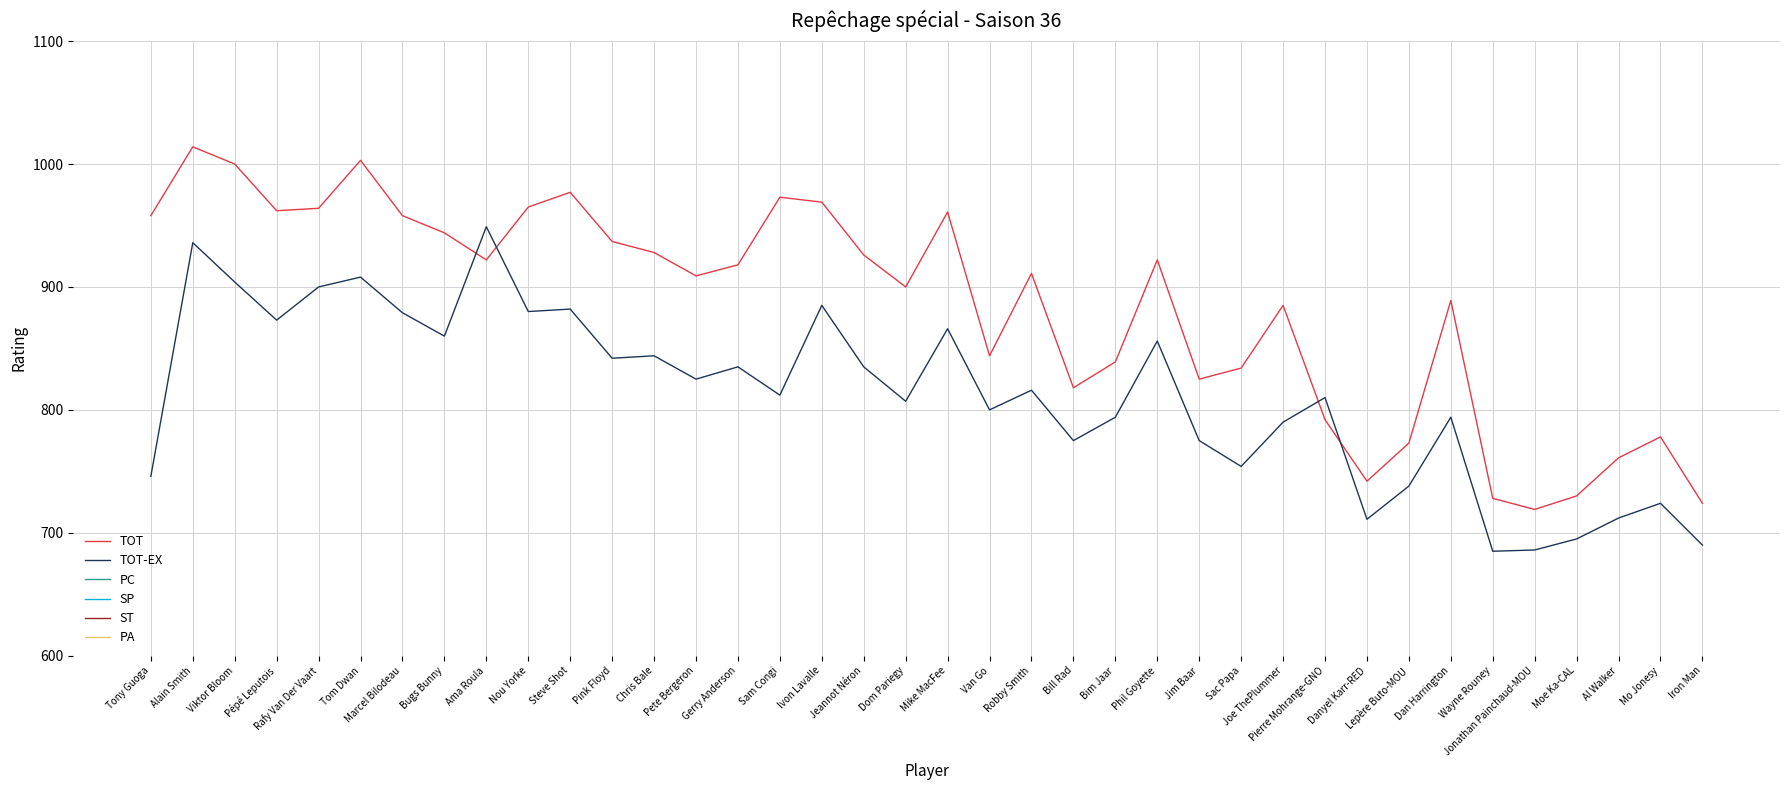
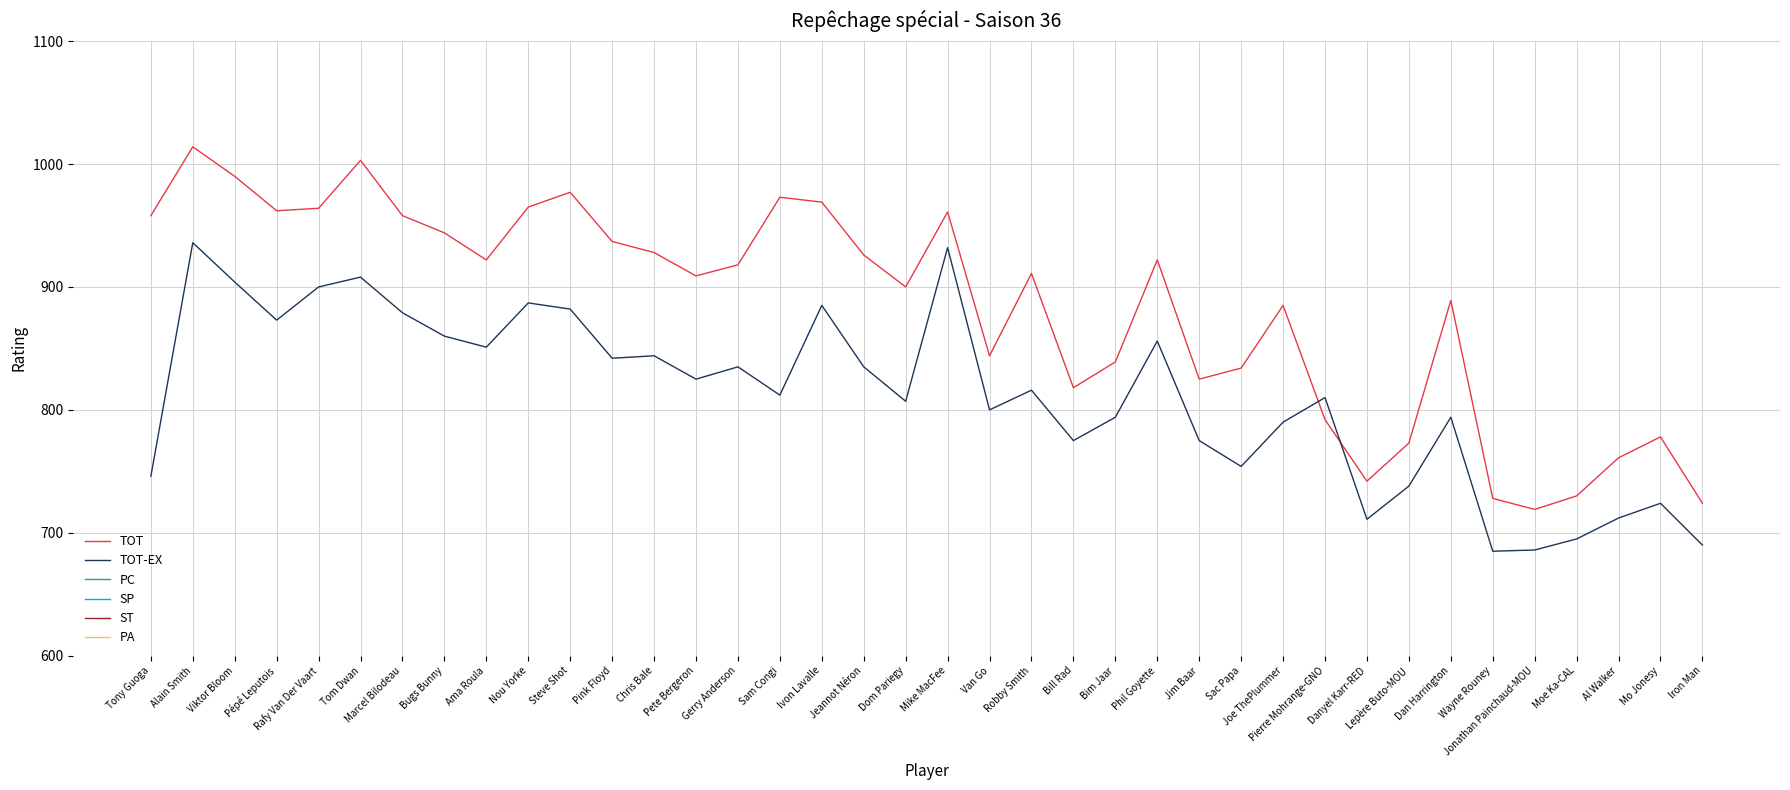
TOT, Viktor Bloom: 1000 -> 990
TOT-EX, Ama Roula: 949 -> 851
TOT-EX, Nou Yorke: 880 -> 887
TOT-EX, Mike MacFee: 866 -> 932
